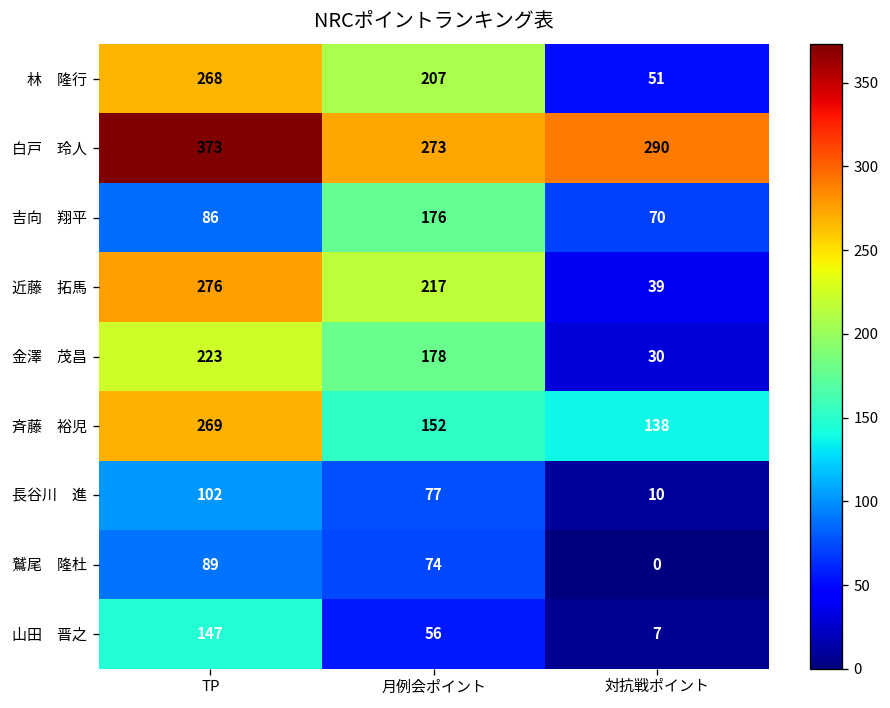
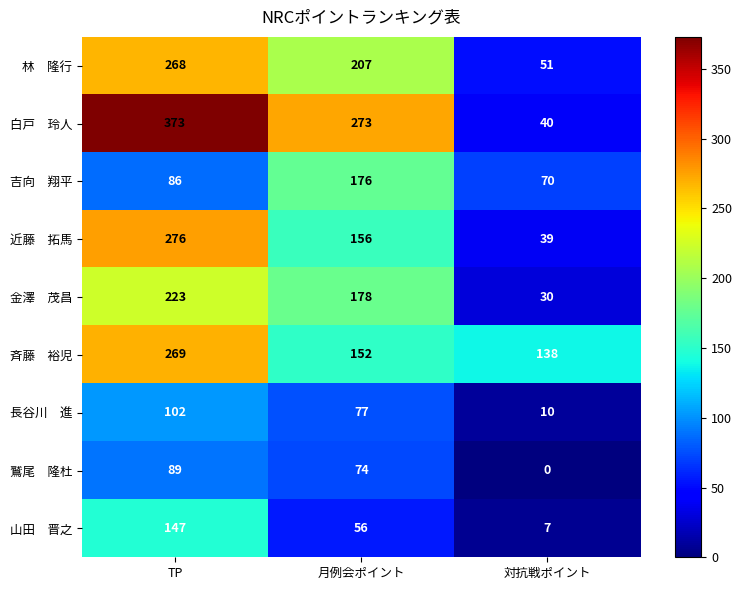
白戸 玲人, 対抗戦ポイント: 290 -> 40
近藤 拓馬, 月例会ポイント: 217 -> 156
